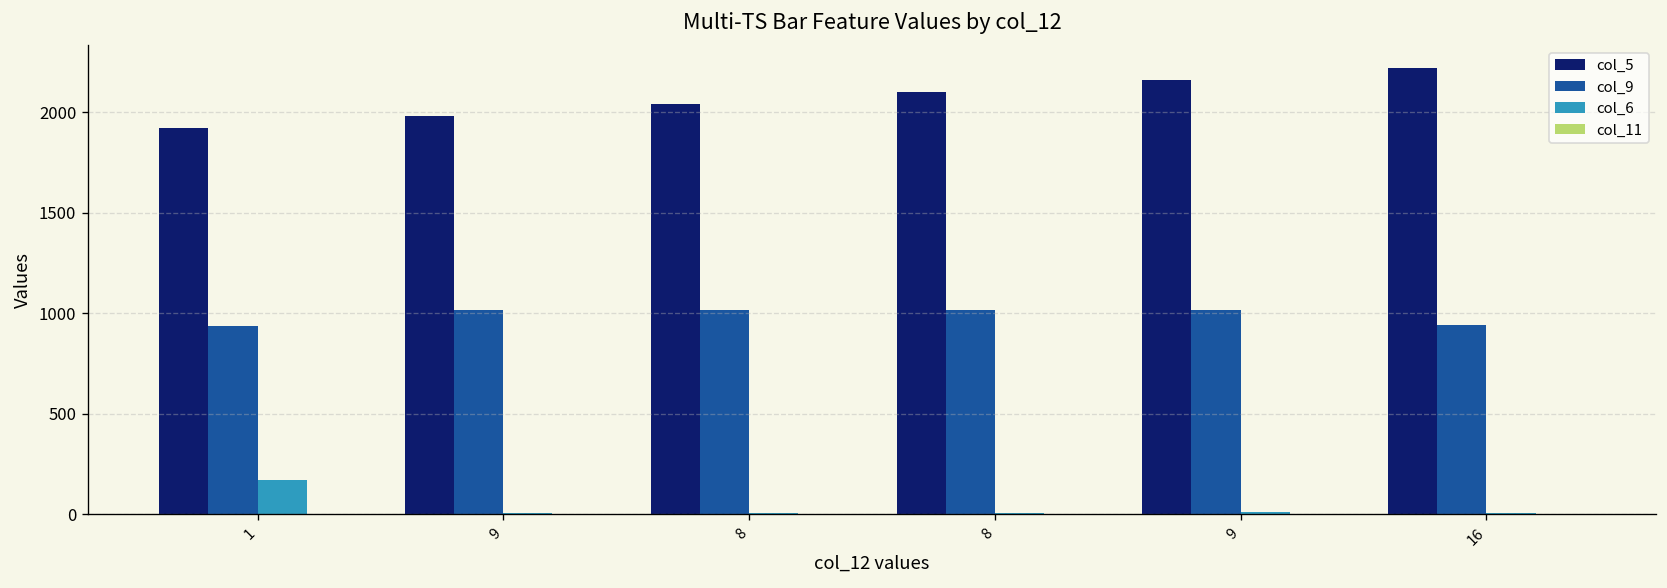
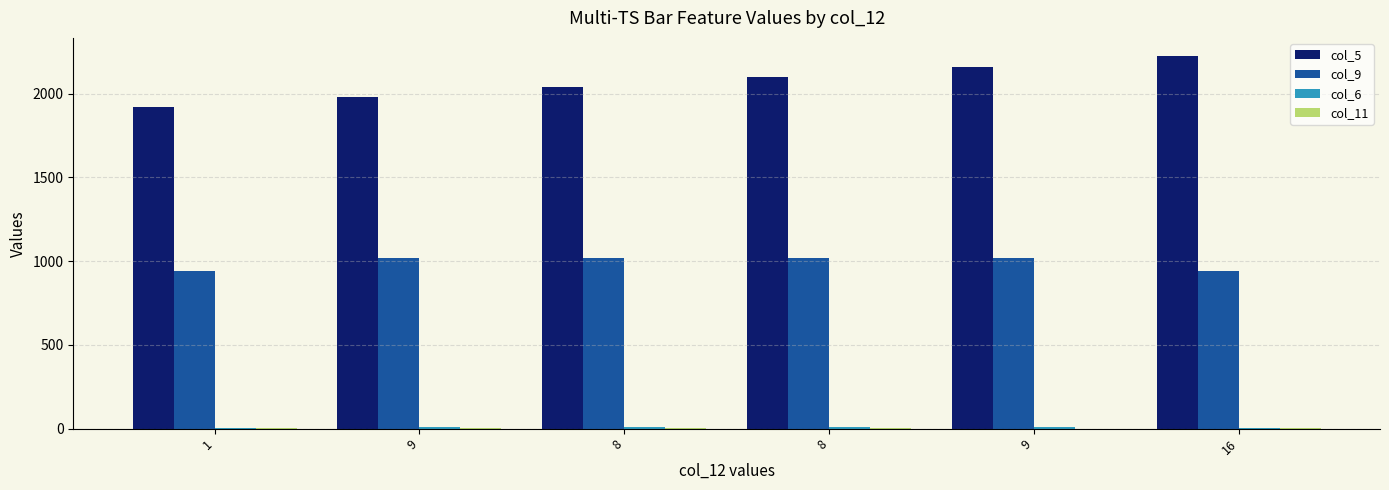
col_6, 1: 170 -> 10
